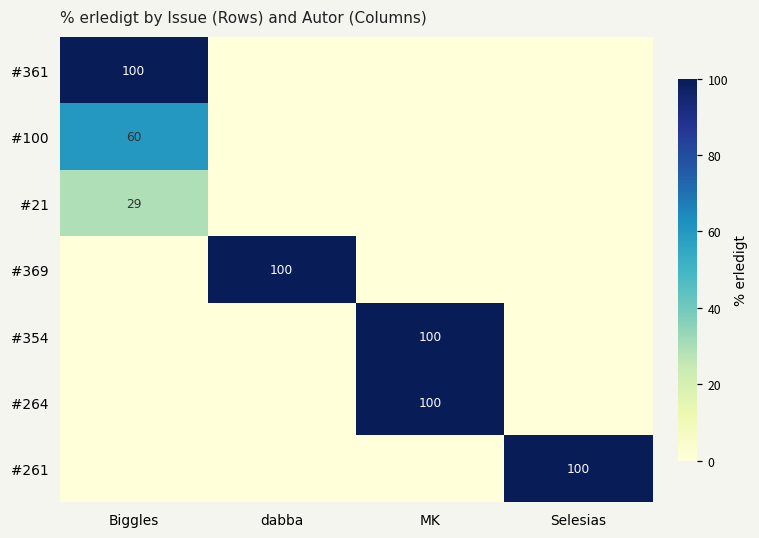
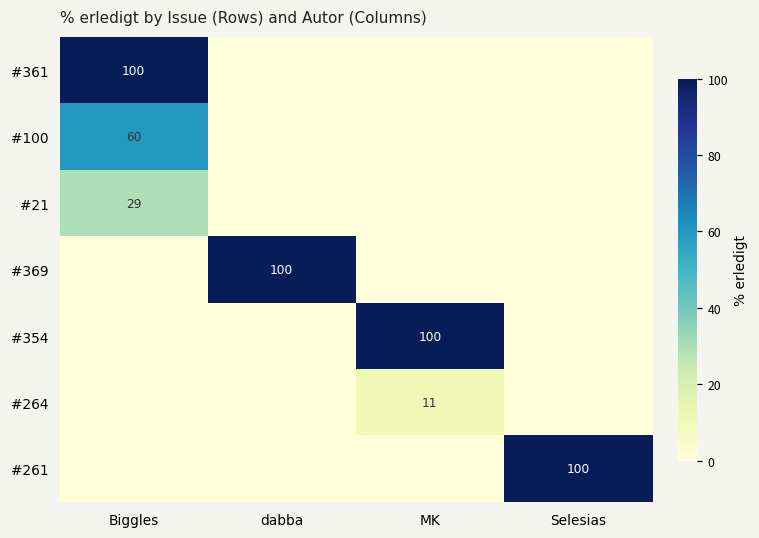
#264, MK: 100 -> 11
